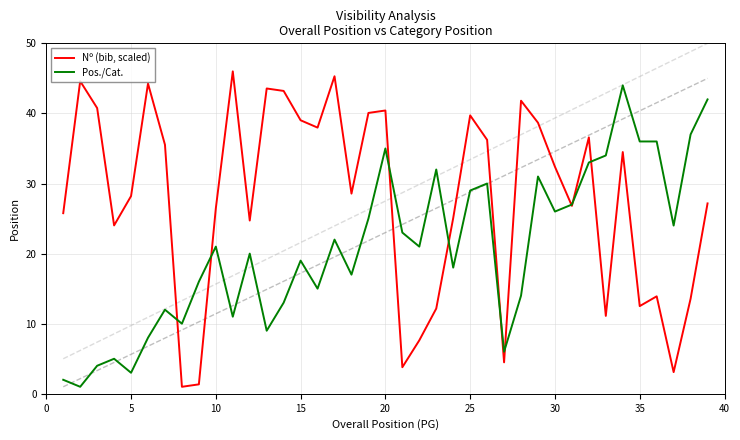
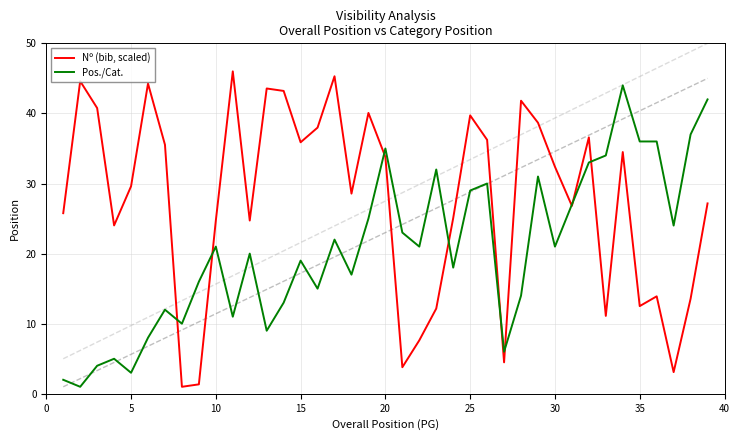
Nº (bib, scaled), 5: 28 -> 30
Nº (bib, scaled), 10: 26 -> 25
Nº (bib, scaled), 15: 39 -> 36
Nº (bib, scaled), 20: 40 -> 34
Pos./Cat., 30: 26 -> 21
